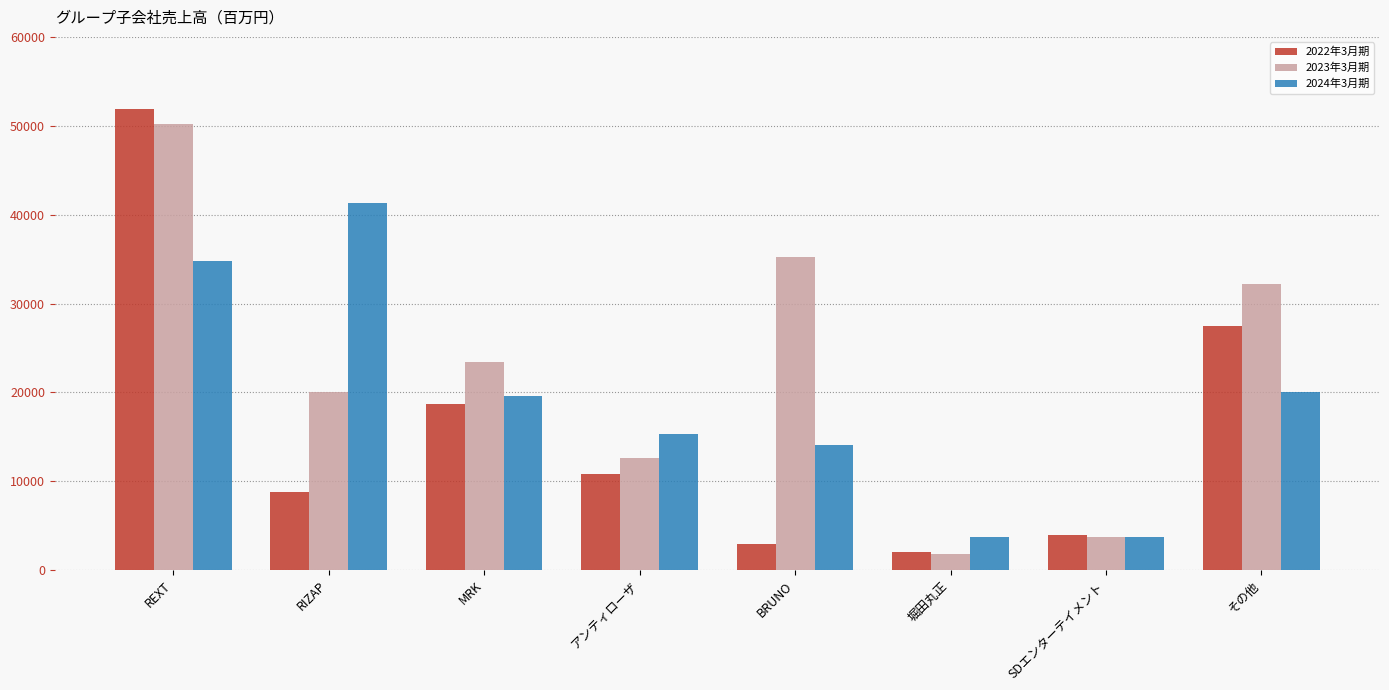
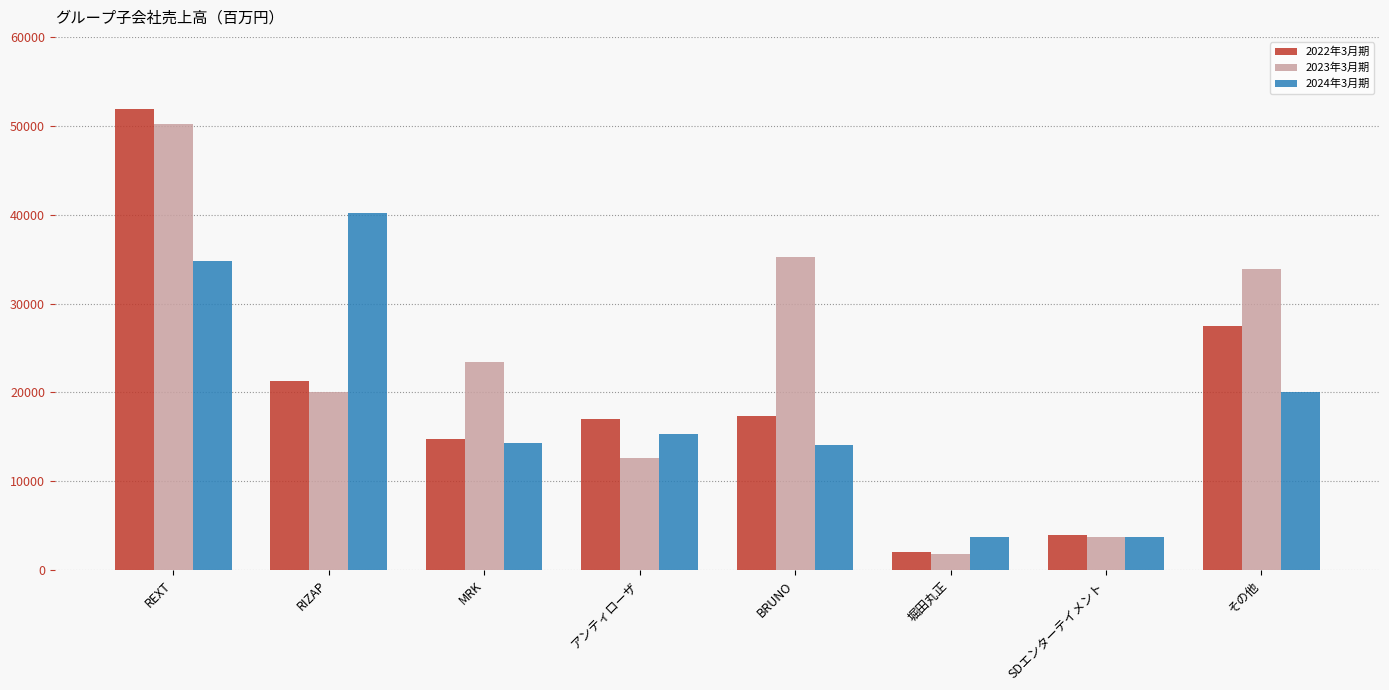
2022年3月期, RIZAP: 9000 -> 21000
2024年3月期, RIZAP: 41000 -> 40000
2022年3月期, MRK: 19000 -> 15000
2024年3月期, MRK: 20000 -> 14000
2022年3月期, アンティローザ: 11000 -> 17000
2022年3月期, BRUNO: 3000 -> 17000
2023年3月期, その他: 32000 -> 34000
